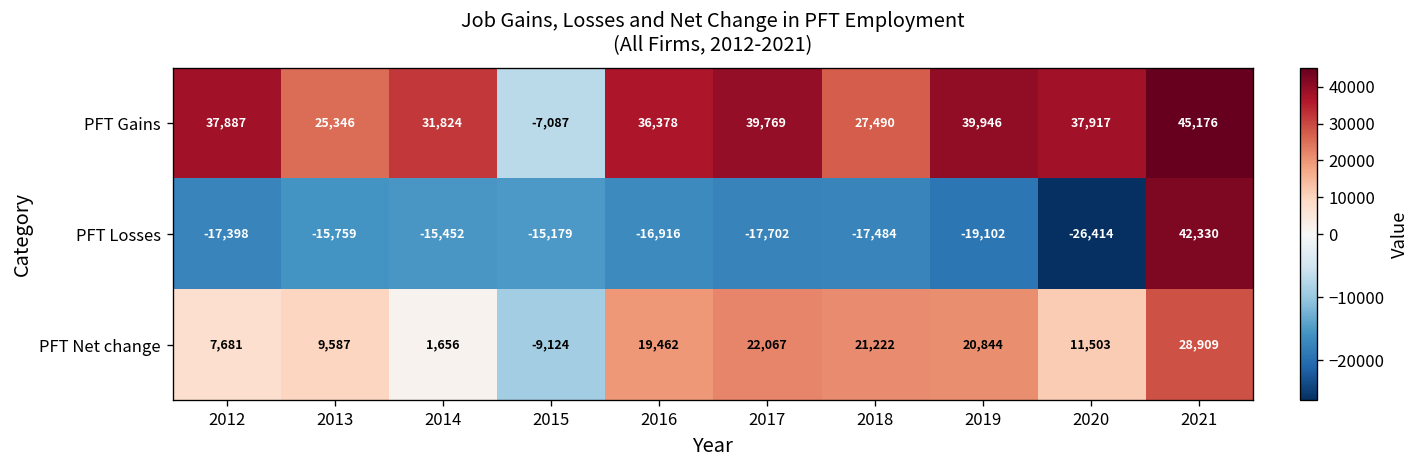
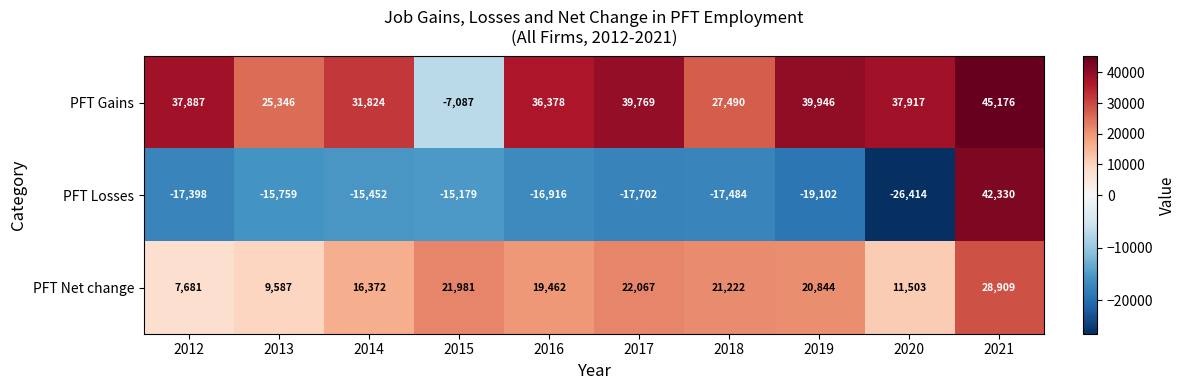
PFT Net change, 2014: 1,656 -> 16,372
PFT Net change, 2015: -9,124 -> 21,981
